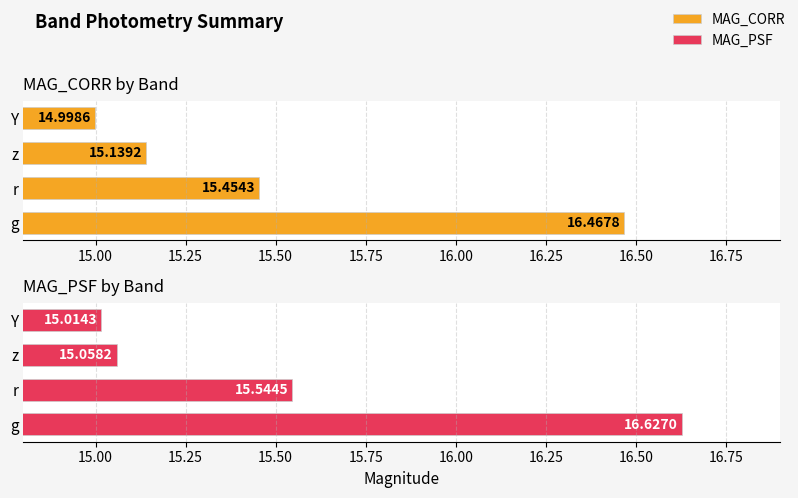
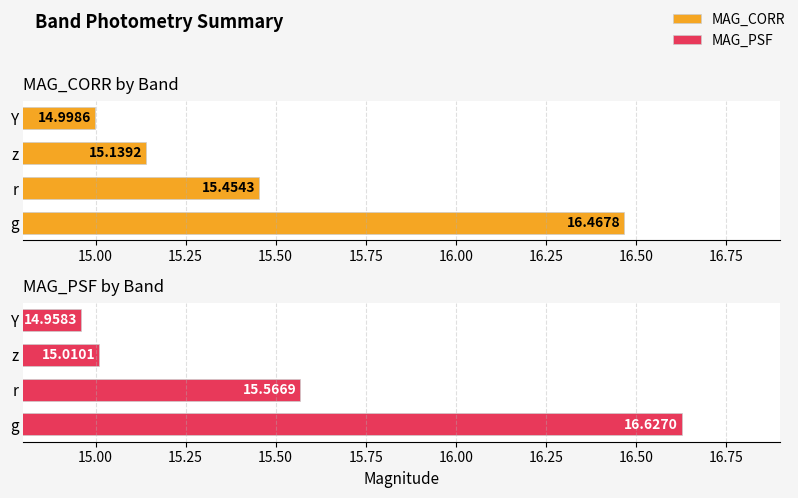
MAG_PSF by Band, Y: 15.0143 -> 14.9583
MAG_PSF by Band, z: 15.0582 -> 15.0101
MAG_PSF by Band, r: 15.5445 -> 15.5669
